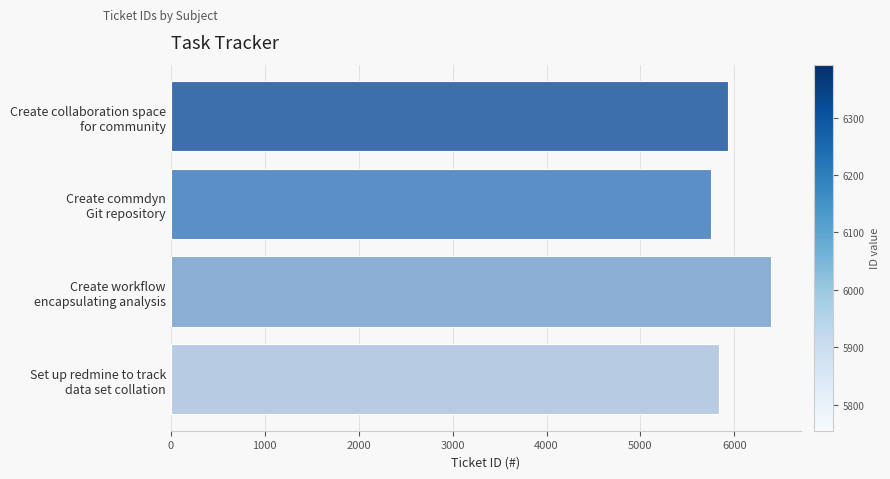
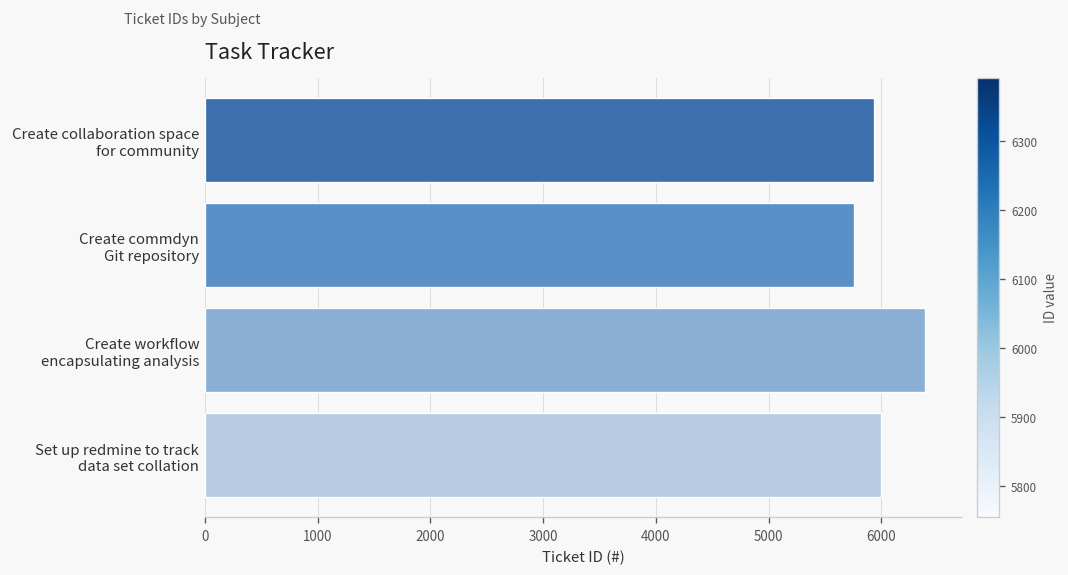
Set up redmine to track data set collation: 5800 -> 6000
